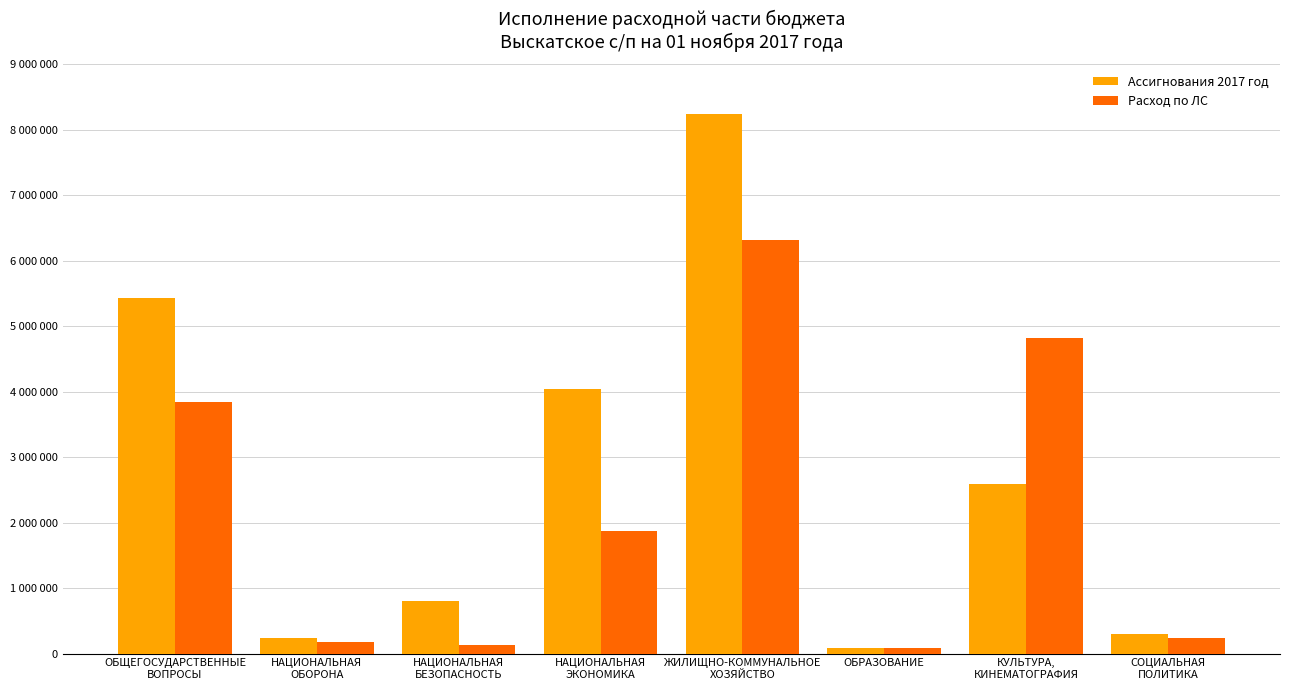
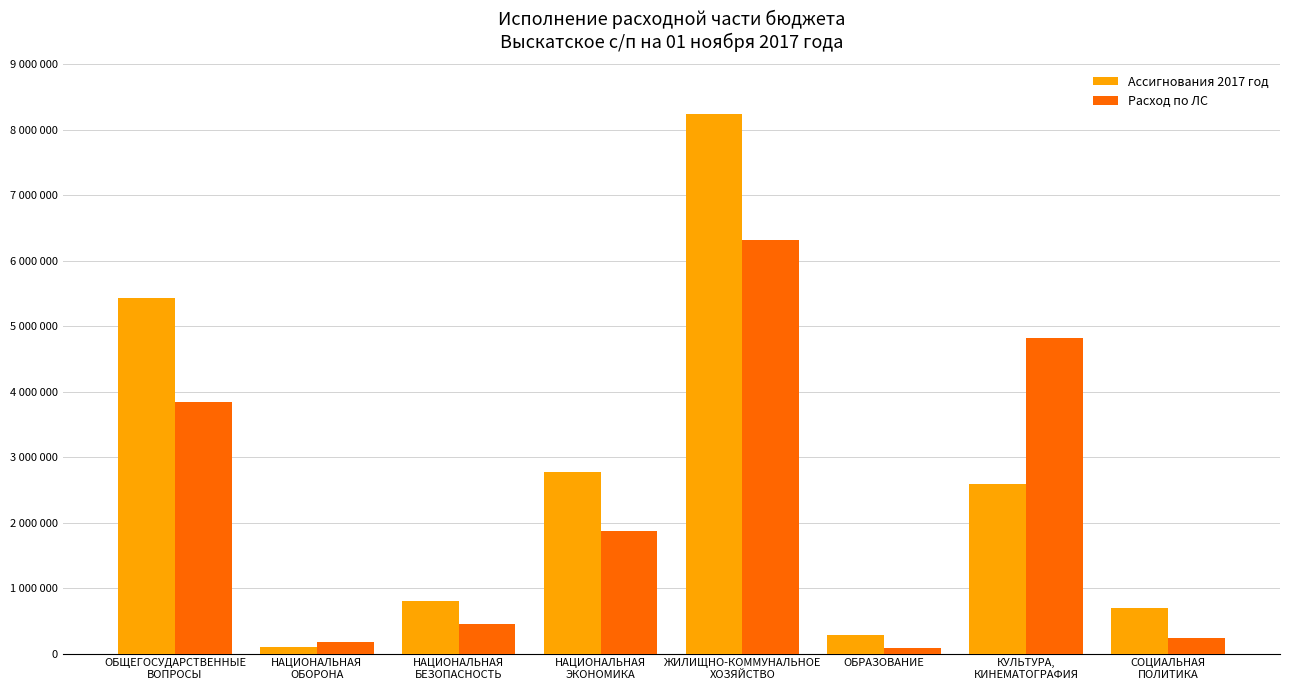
Ассигнования 2017 год, НАЦИОНАЛЬНАЯ ОБОРОНА: 200000 -> 100000
Расход по ЛС, НАЦИОНАЛЬНАЯ БЕЗОПАСНОСТЬ: 100000 -> 500000
Ассигнования 2017 год, НАЦИОНАЛЬНАЯ ЭКОНОМИКА: 4000000 -> 2800000
Ассигнования 2017 год, ОБРАЗОВАНИЕ: 100000 -> 300000
Ассигнования 2017 год, СОЦИАЛЬНАЯ ПОЛИТИКА: 300000 -> 700000
